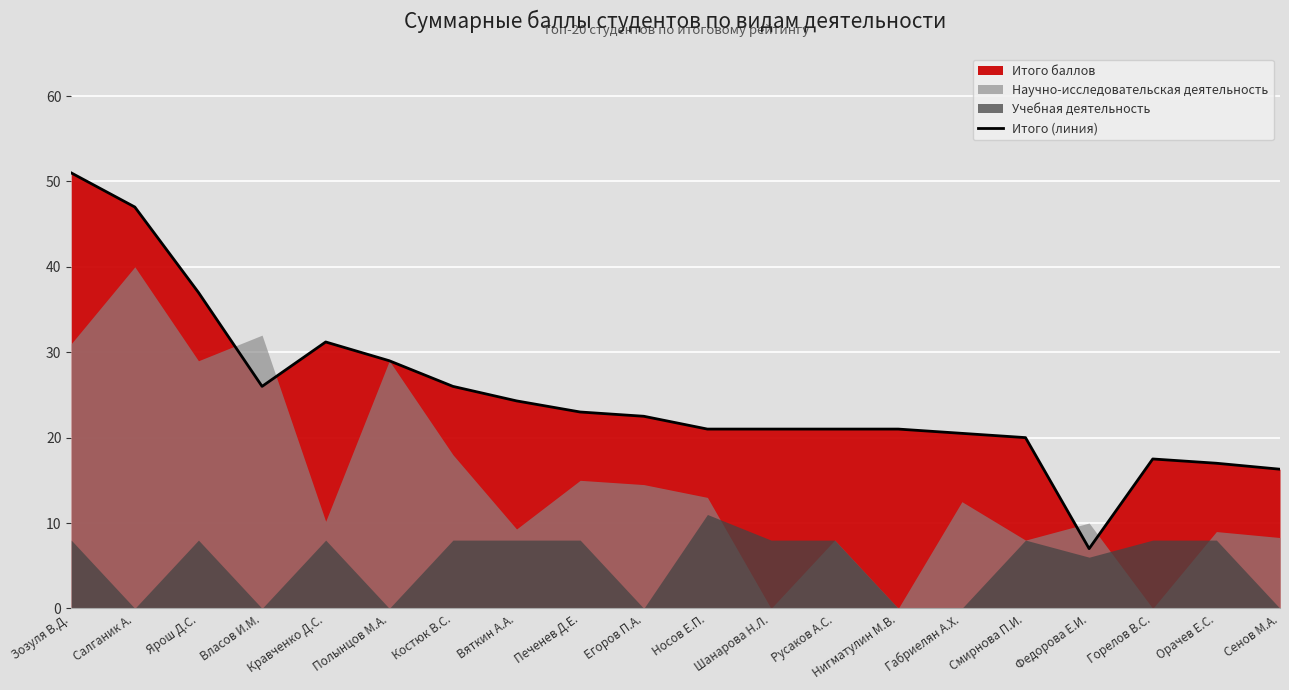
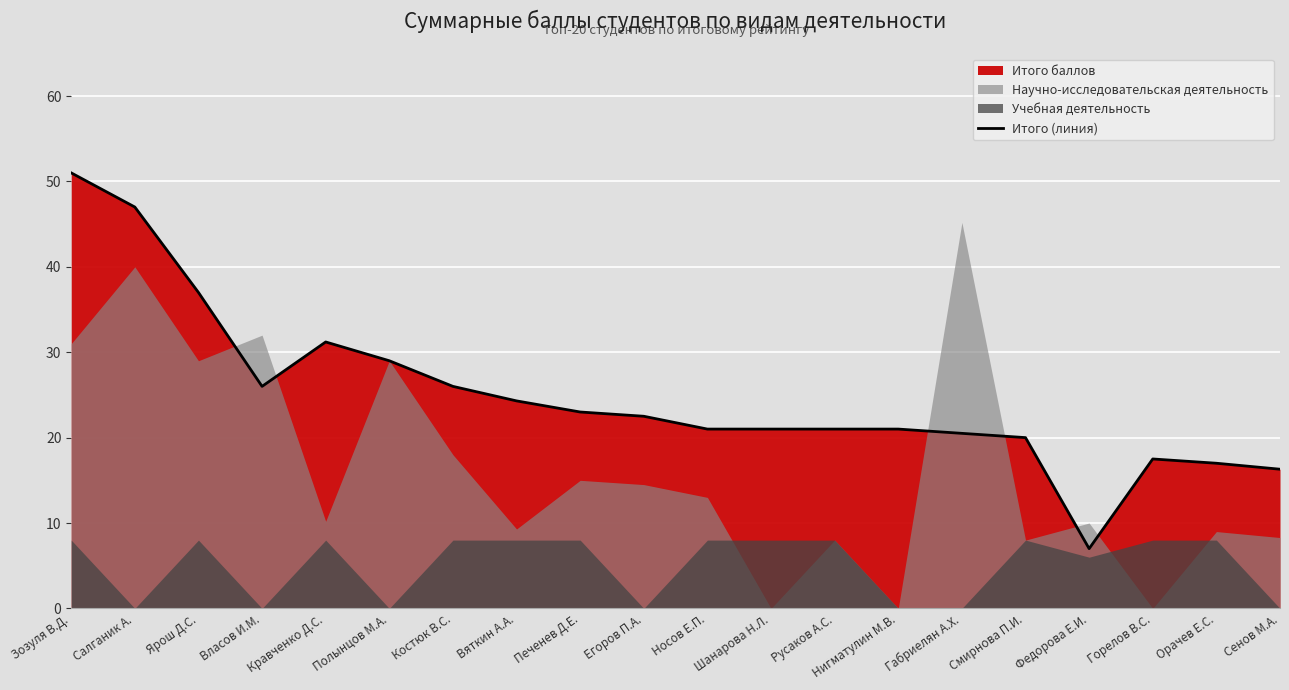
Учебная деятельность, Носов Е.П.: 11 -> 8
Научно-исследовательская деятельность, Габриелян А.Х.: 13 -> 45
